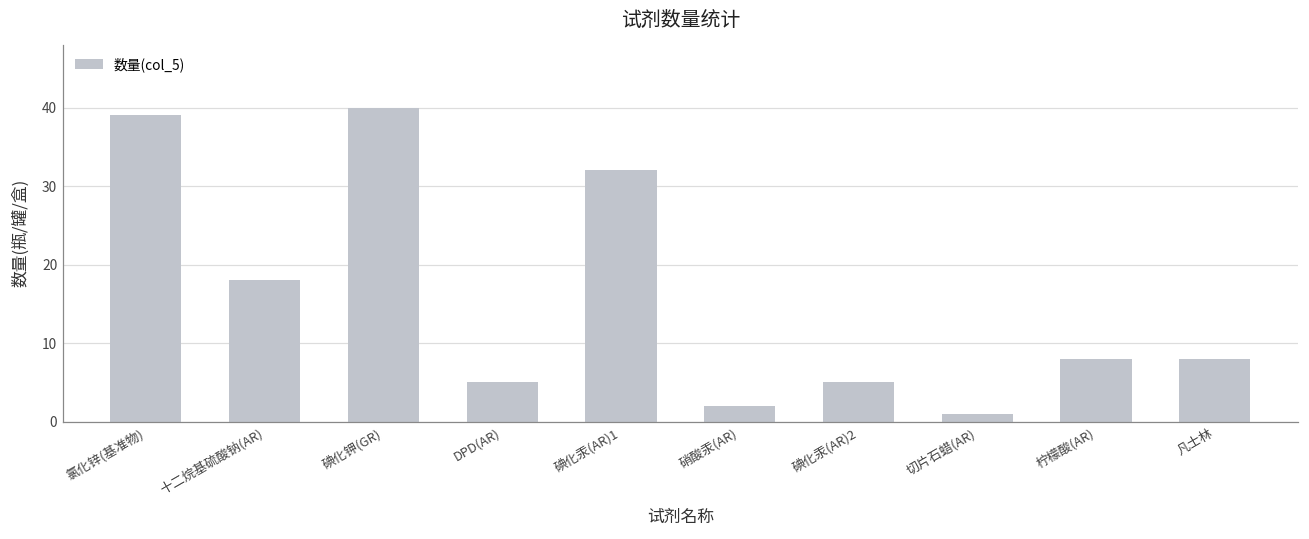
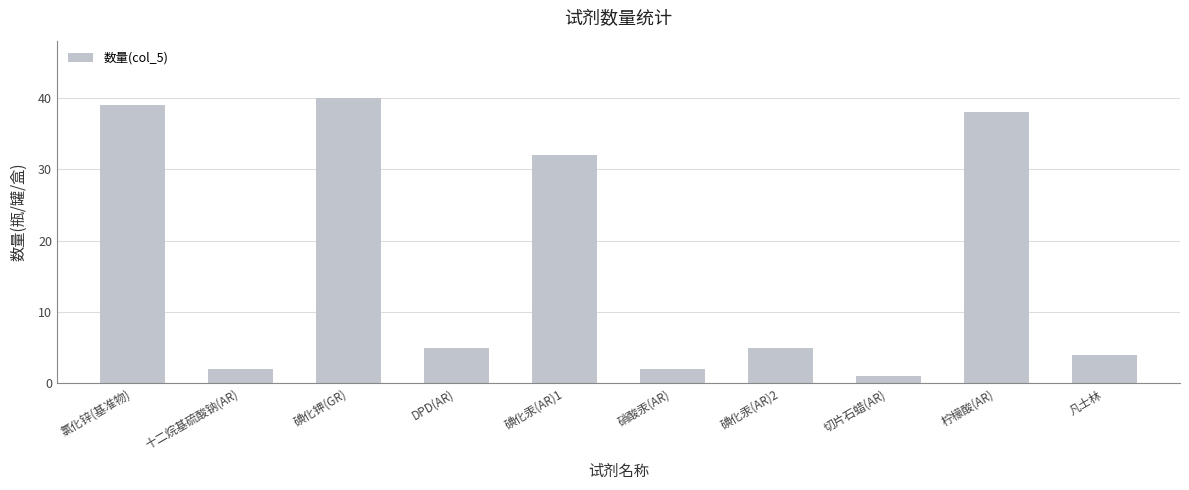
十二烷基硫酸钠(AR): 18 -> 2
柠檬酸(AR): 8 -> 38
凡士林: 8 -> 4
